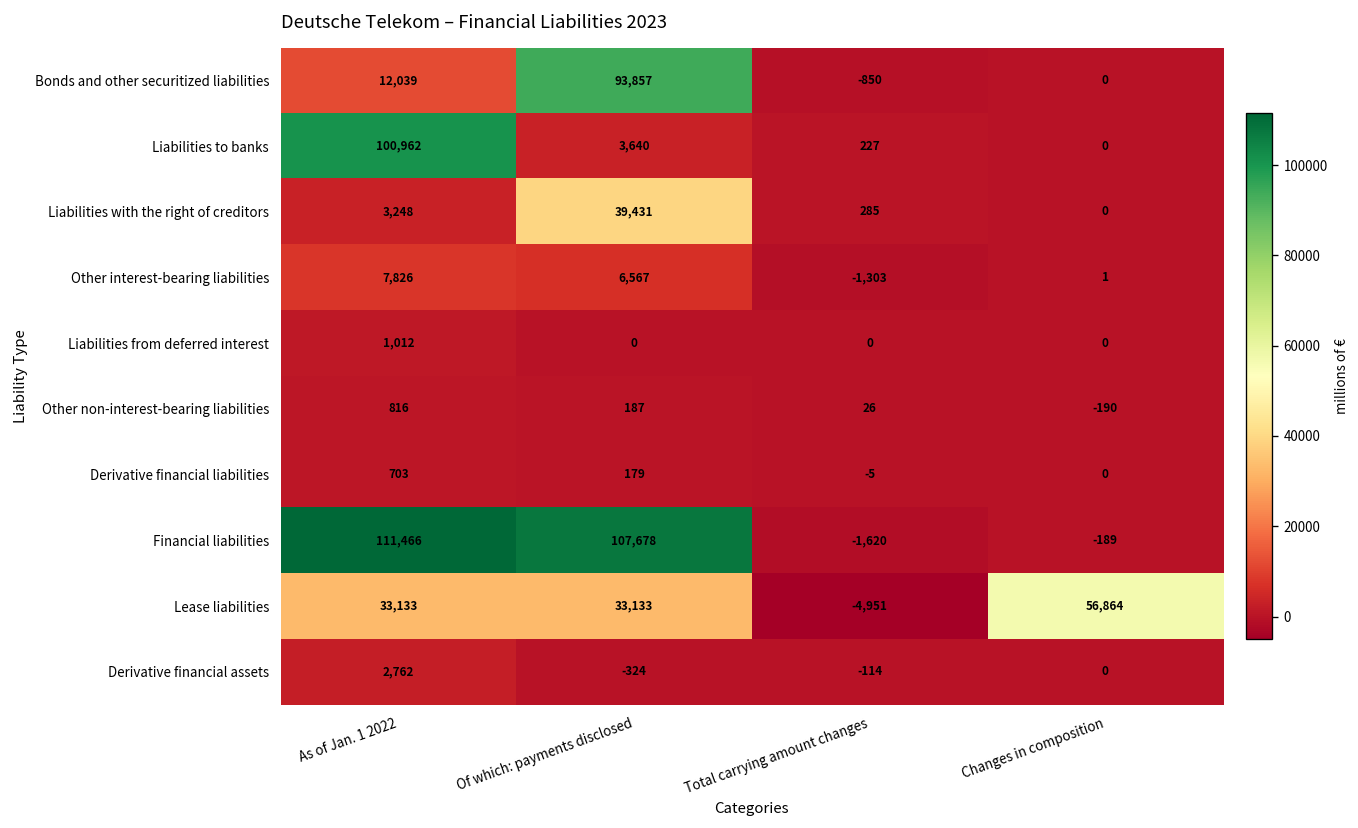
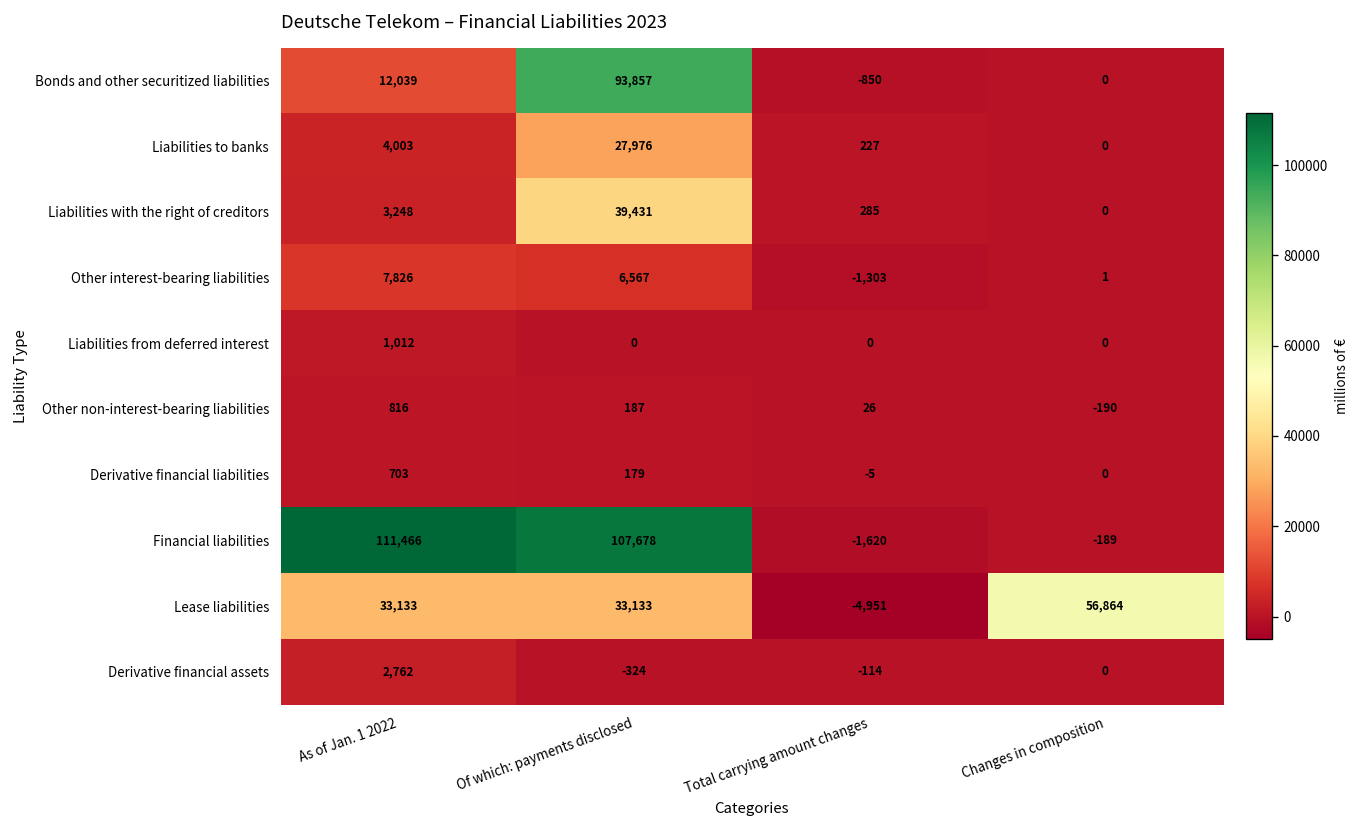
Liabilities to banks, As of Jan. 1 2022: 100,962 -> 4,003
Liabilities to banks, Of which: payments disclosed: 3,640 -> 27,976
